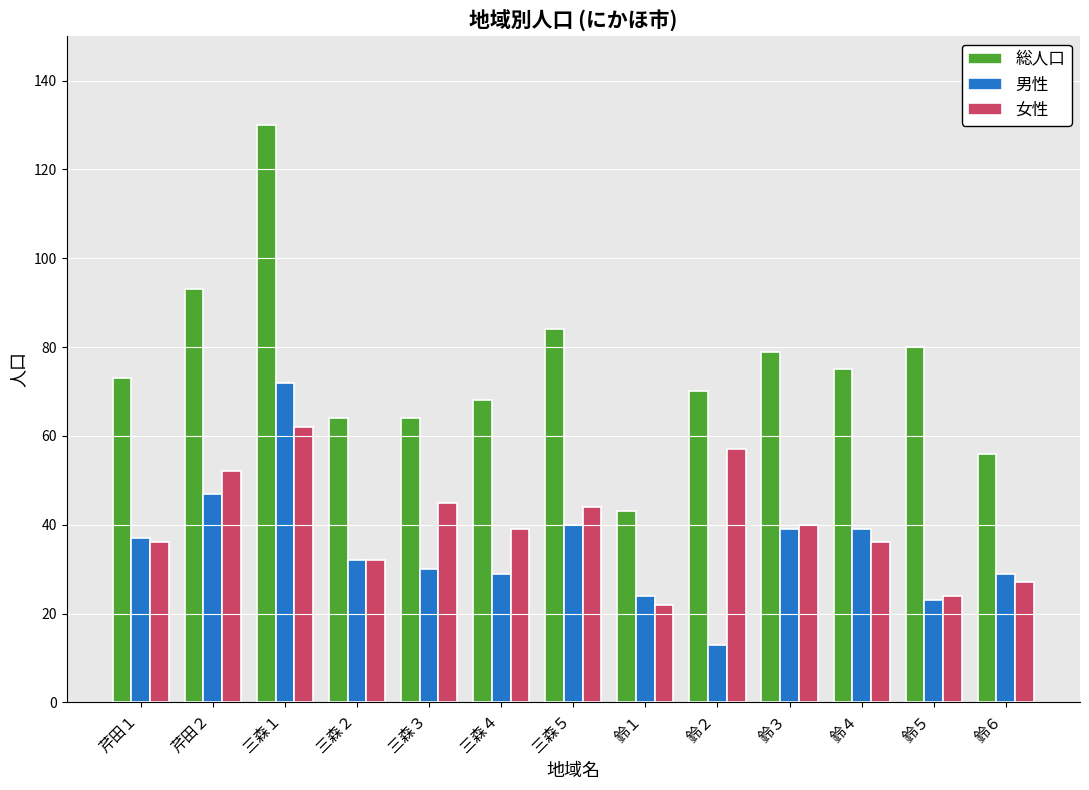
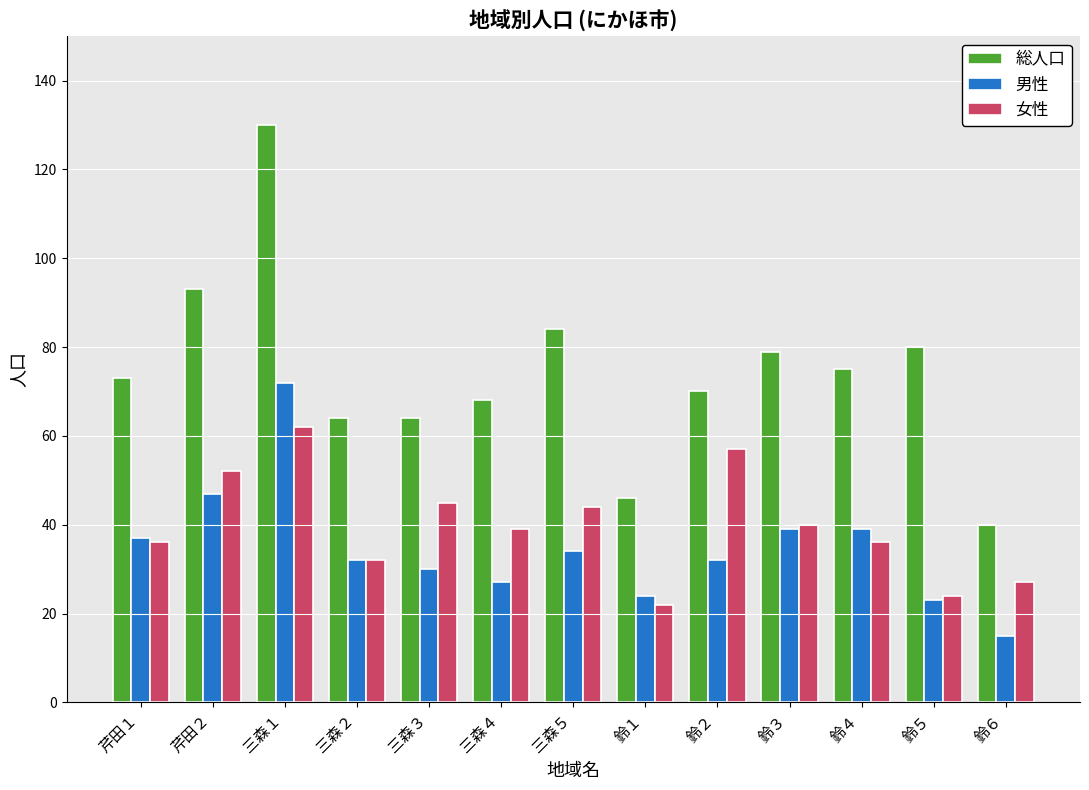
男性, 三森４: 29 -> 27
男性, 三森５: 40 -> 34
総人口, 鈴１: 43 -> 46
男性, 鈴２: 13 -> 32
総人口, 鈴６: 56 -> 40
男性, 鈴６: 29 -> 15
